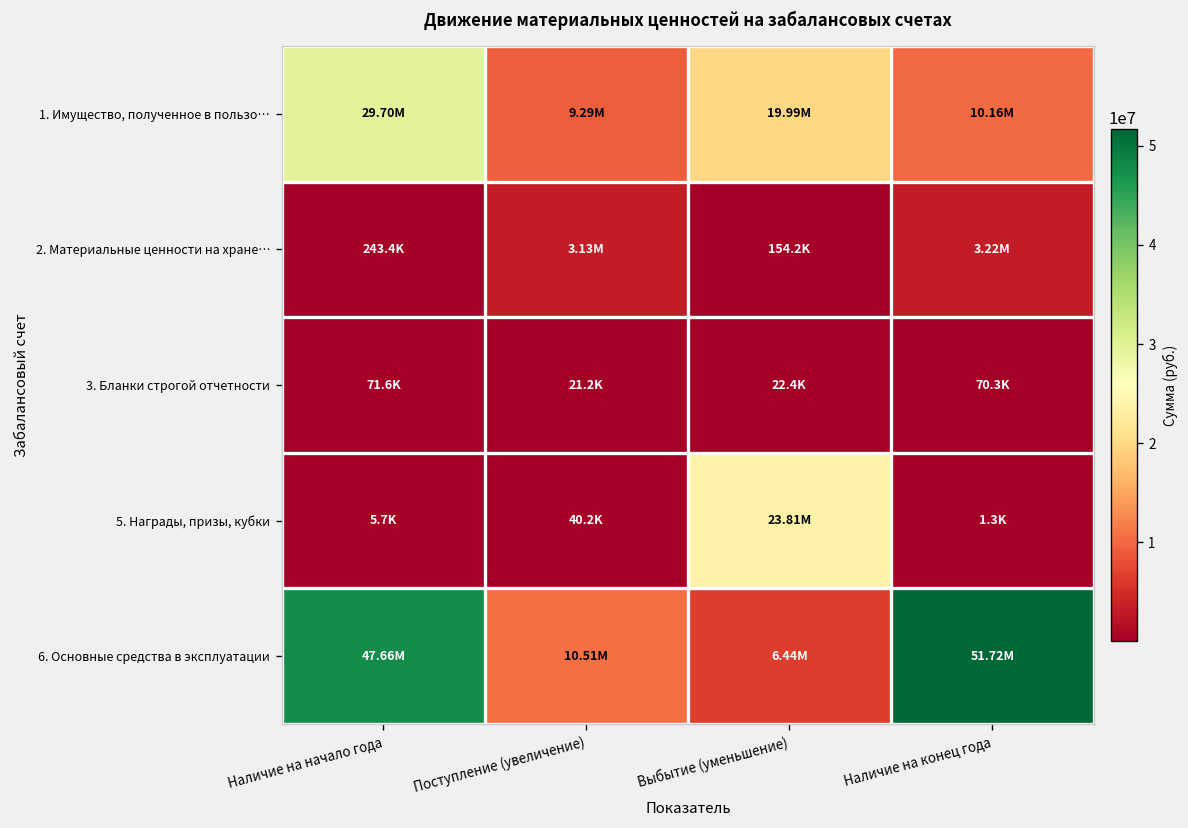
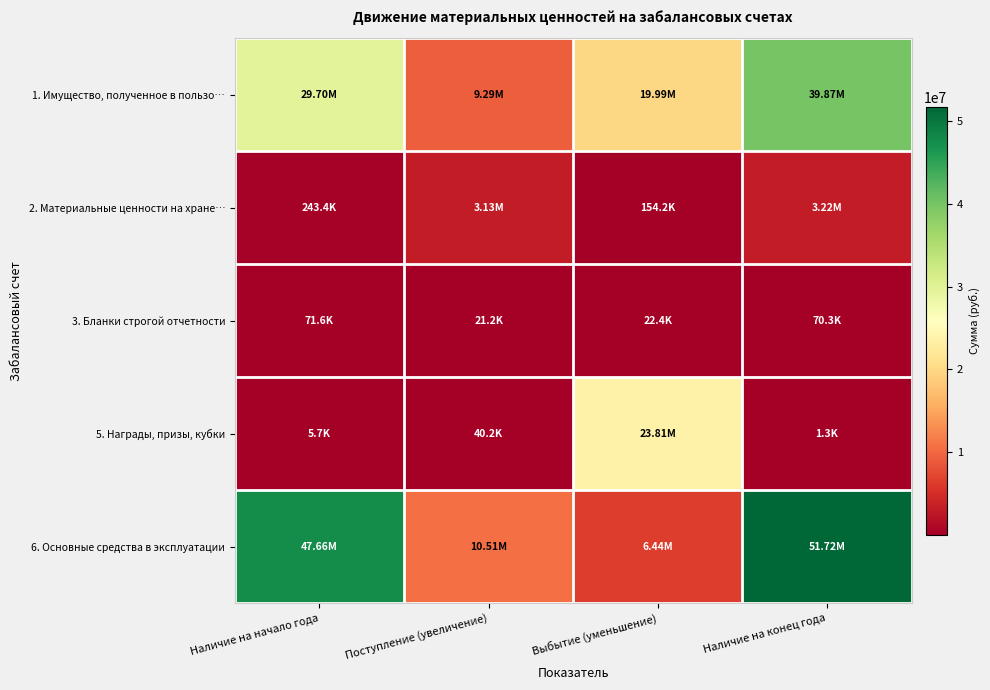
1. Имущество, полученное в пользо…, Наличие на конец года: 10.16M -> 39.87M
